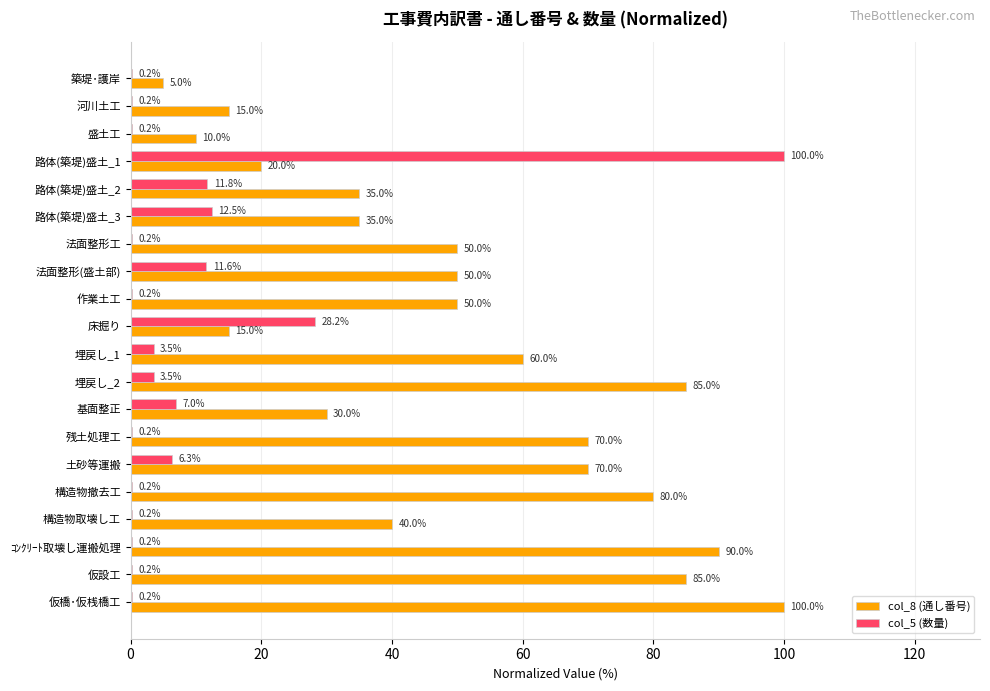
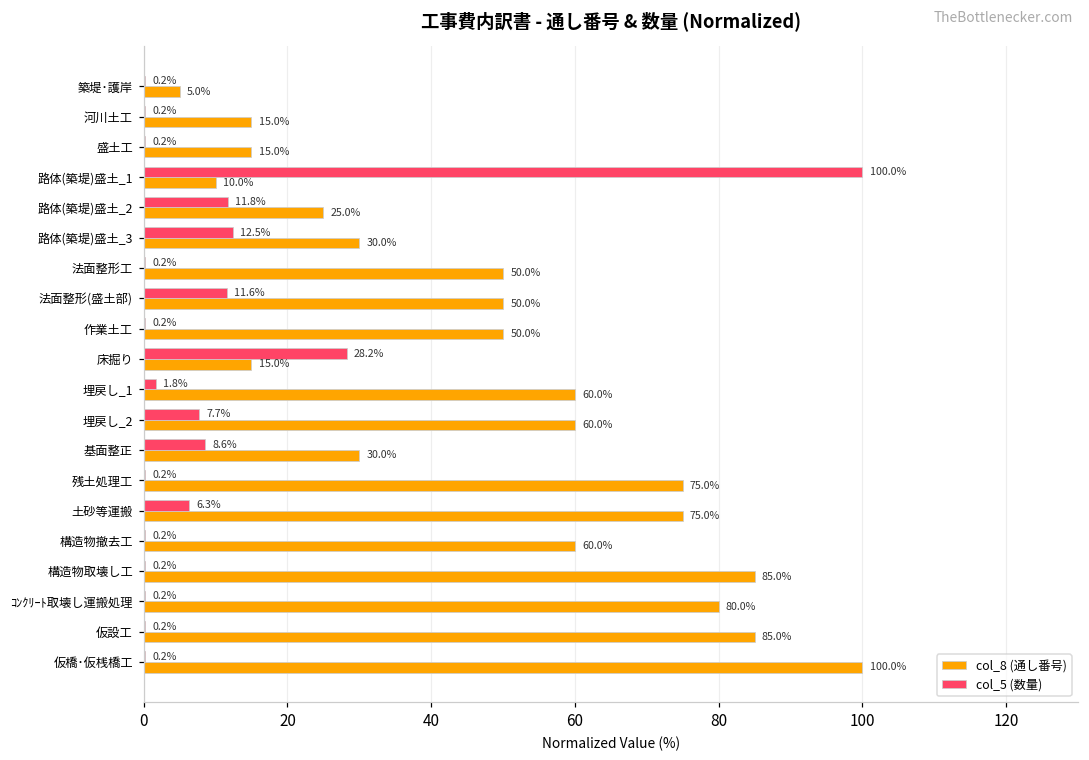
col_8 (通し番号), 盛土工: 10.0% -> 15.0%
col_8 (通し番号), 路体(築堤)盛土_1: 20.0% -> 10.0%
col_8 (通し番号), 路体(築堤)盛土_2: 35.0% -> 25.0%
col_8 (通し番号), 路体(築堤)盛土_3: 35.0% -> 30.0%
col_5 (数量), 埋戻し_1: 3.5% -> 1.8%
col_5 (数量), 埋戻し_2: 3.5% -> 7.7%
col_8 (通し番号), 埋戻し_2: 85.0% -> 60.0%
col_5 (数量), 基面整正: 7.0% -> 8.6%
col_8 (通し番号), 残土処理工: 70.0% -> 75.0%
col_8 (通し番号), 土砂等運搬: 70.0% -> 75.0%
col_8 (通し番号), 構造物撤去工: 80.0% -> 60.0%
col_8 (通し番号), 構造物取壊し工: 40.0% -> 85.0%
col_8 (通し番号), ｺﾝｸﾘｰﾄ取壊し運搬処理: 90.0% -> 80.0%
